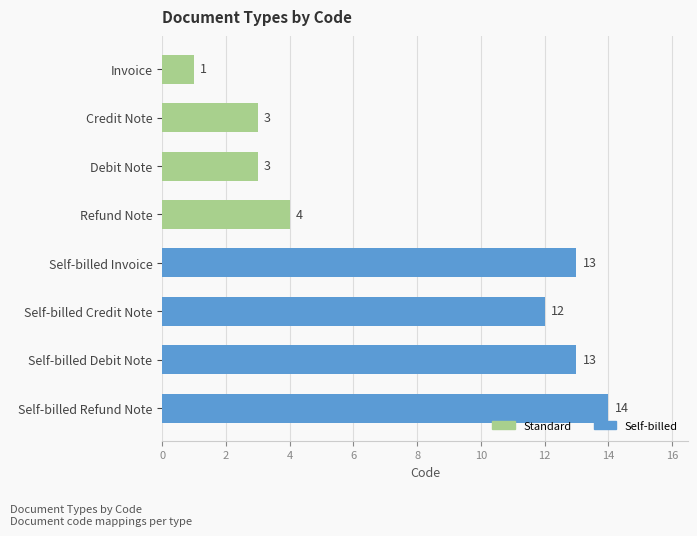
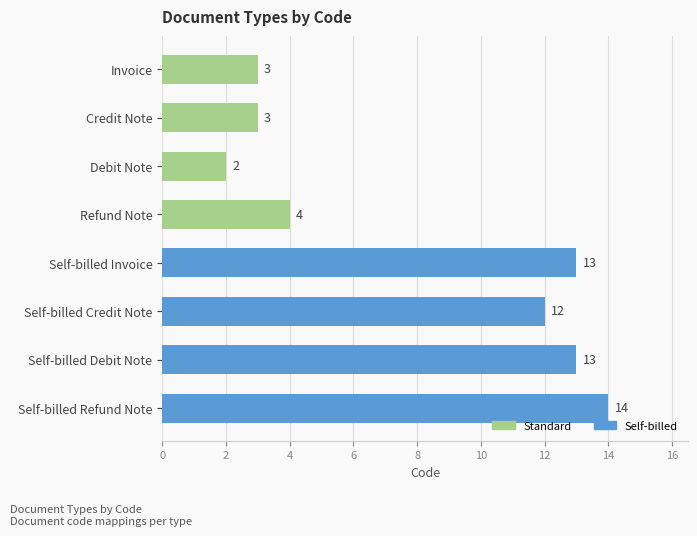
Invoice: 1 -> 3
Debit Note: 3 -> 2
